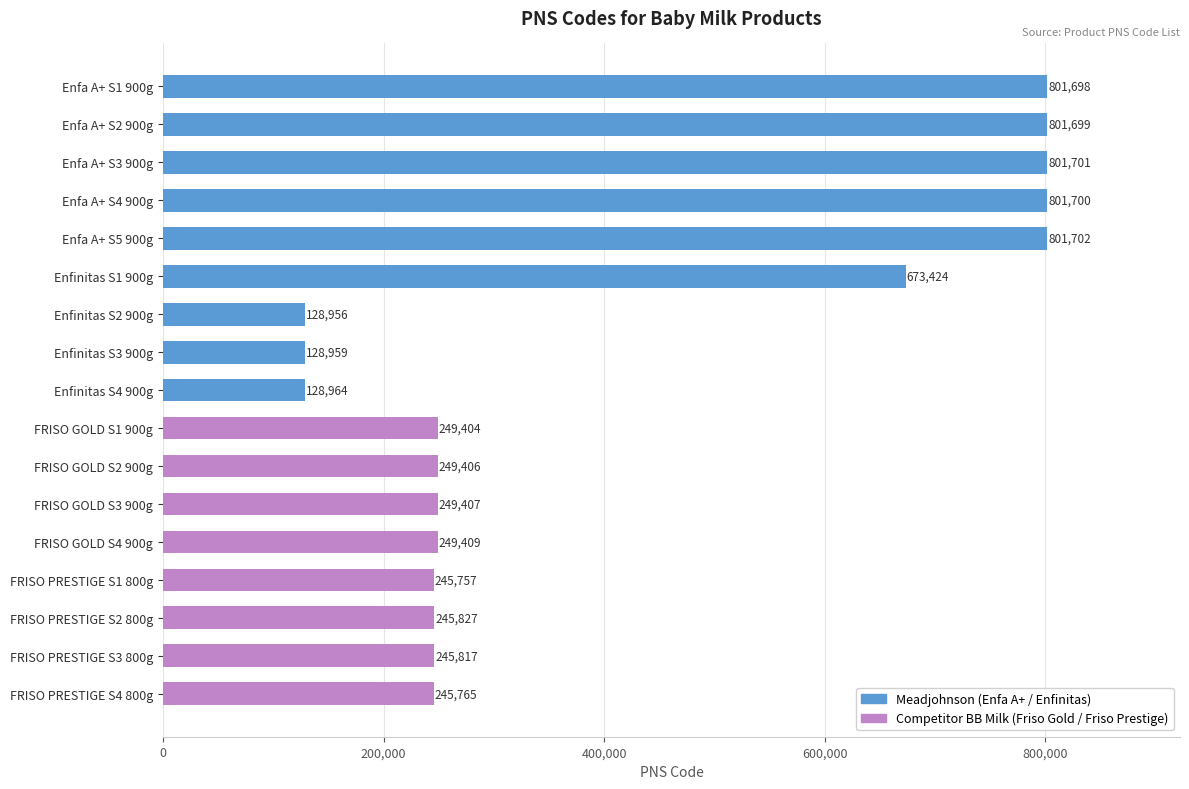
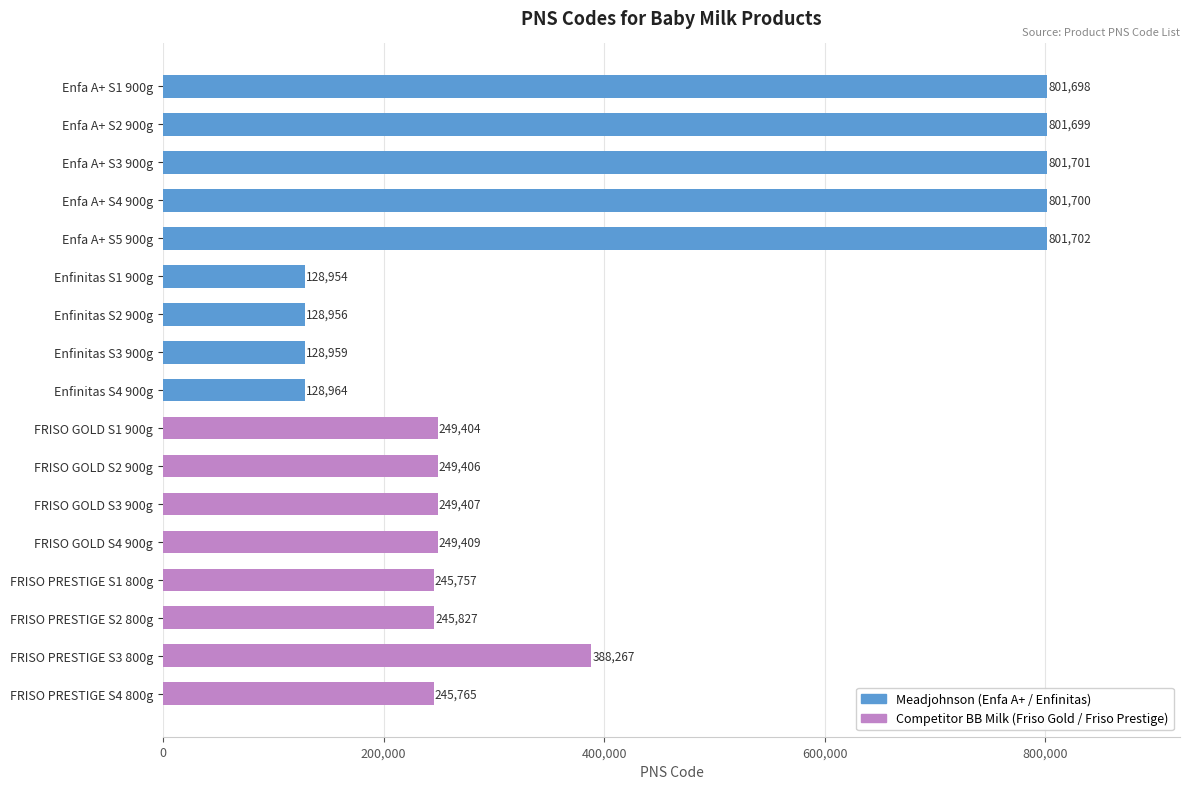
Enfinitas S1 900g: 673,424 -> 128,954
FRISO PRESTIGE S3 800g: 245,817 -> 388,267
